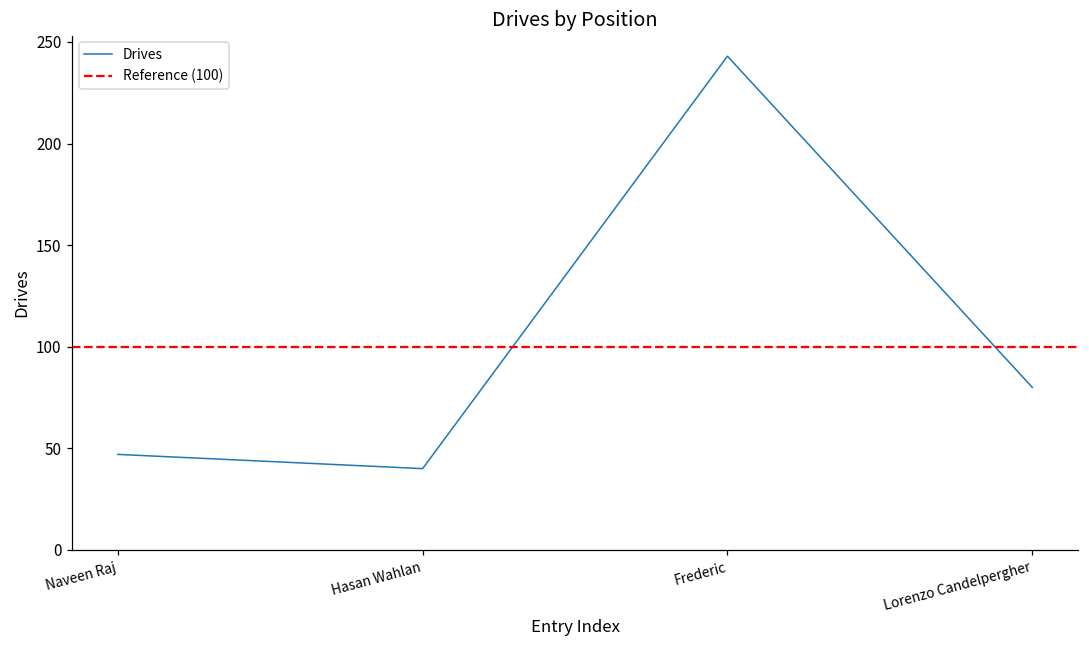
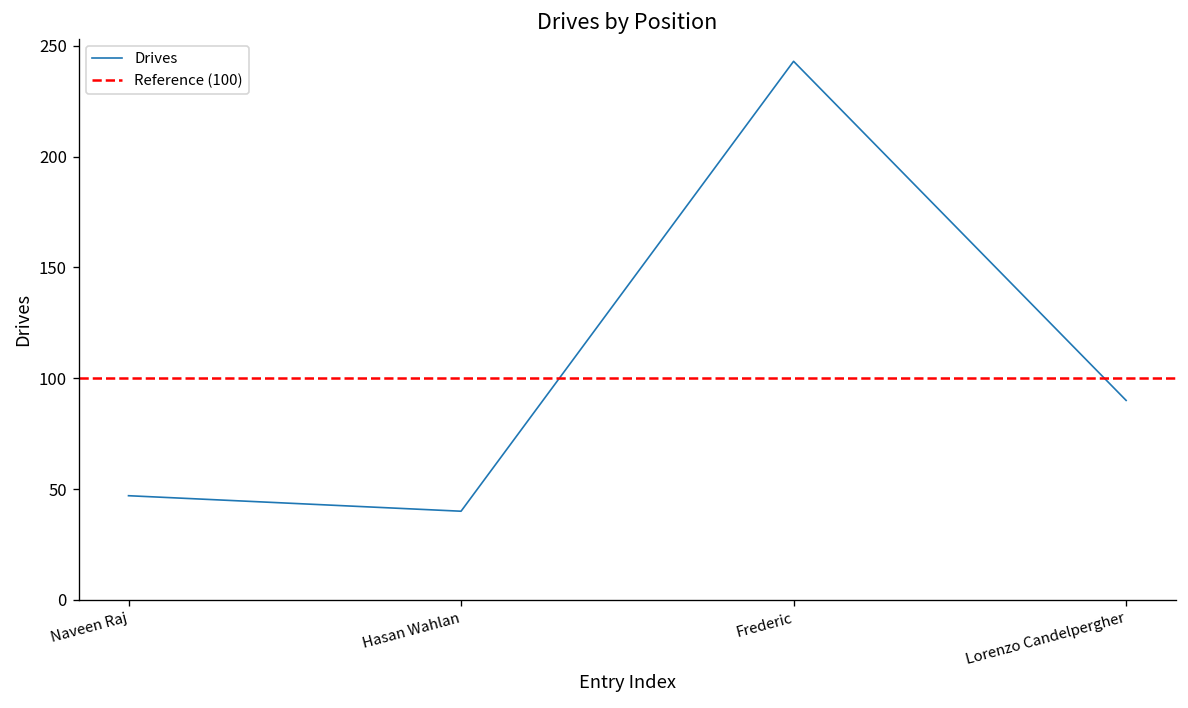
Lorenzo Candelpergher: 80 -> 90
